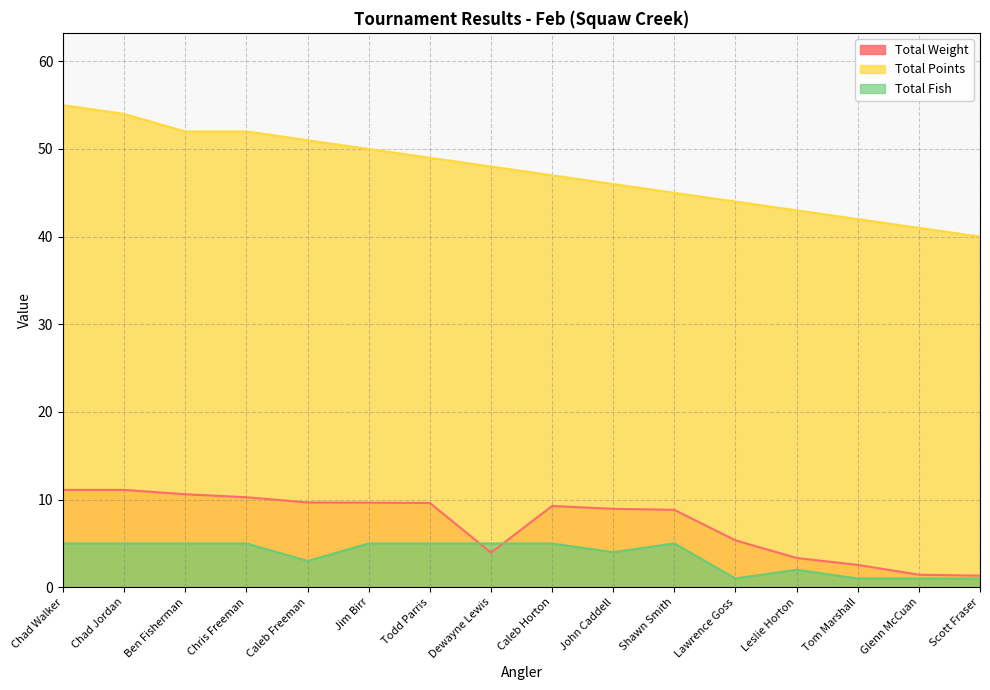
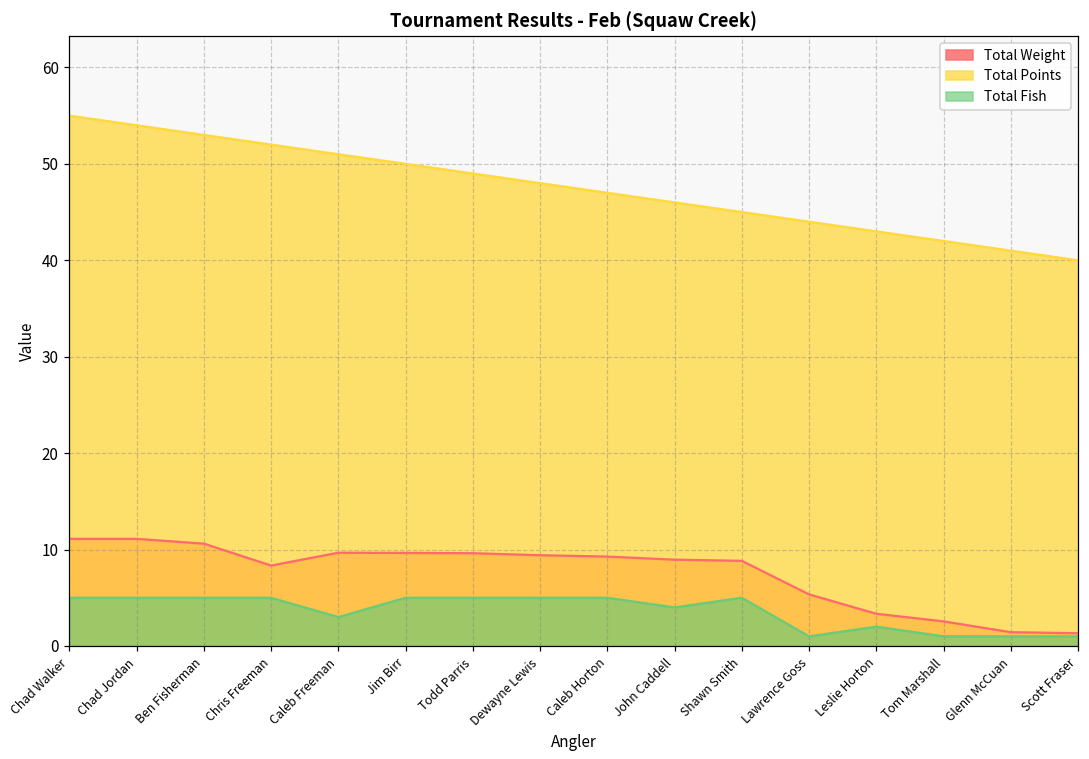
Total Points, Ben Fisherman: 52 -> 53
Total Weight, Chris Freeman: 10 -> 8
Total Weight, Dewayne Lewis: 4 -> 9
